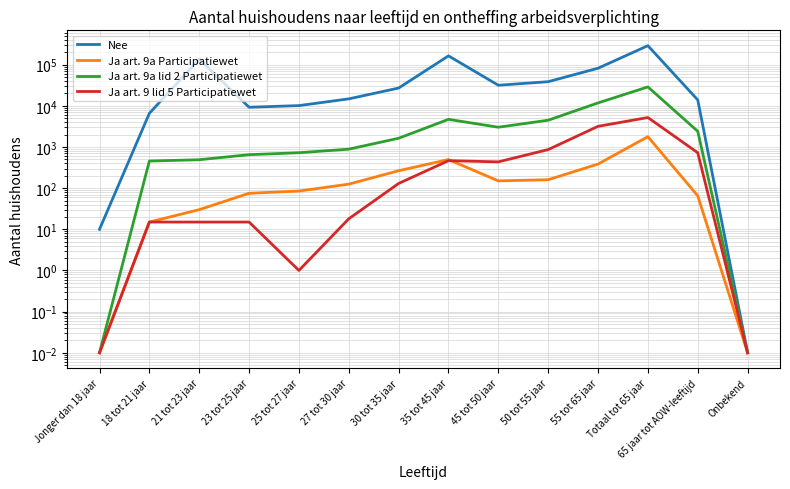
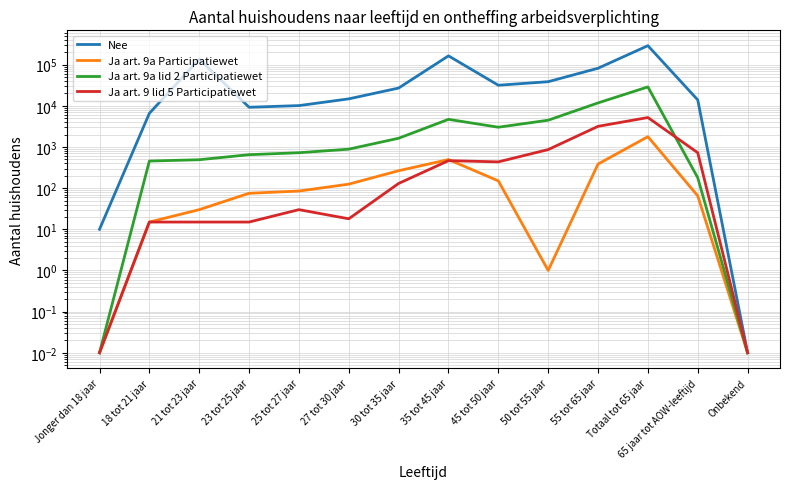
Ja art. 9 lid 5 Participatiewet, 25 tot 27 jaar: 1 -> 30
Ja art. 9a Participatiewet, 50 tot 55 jaar: 160 -> 1
Ja art. 9a lid 2 Participatiewet, 65 jaar tot AOW-leeftijd: 2000 -> 200
